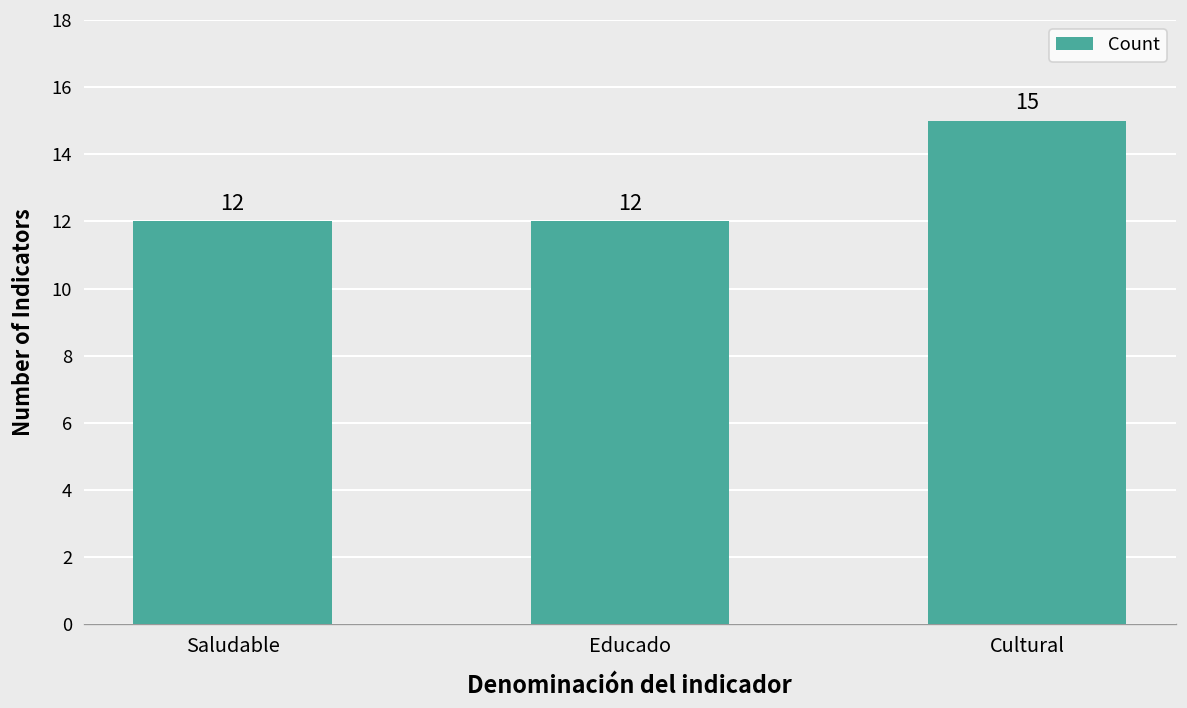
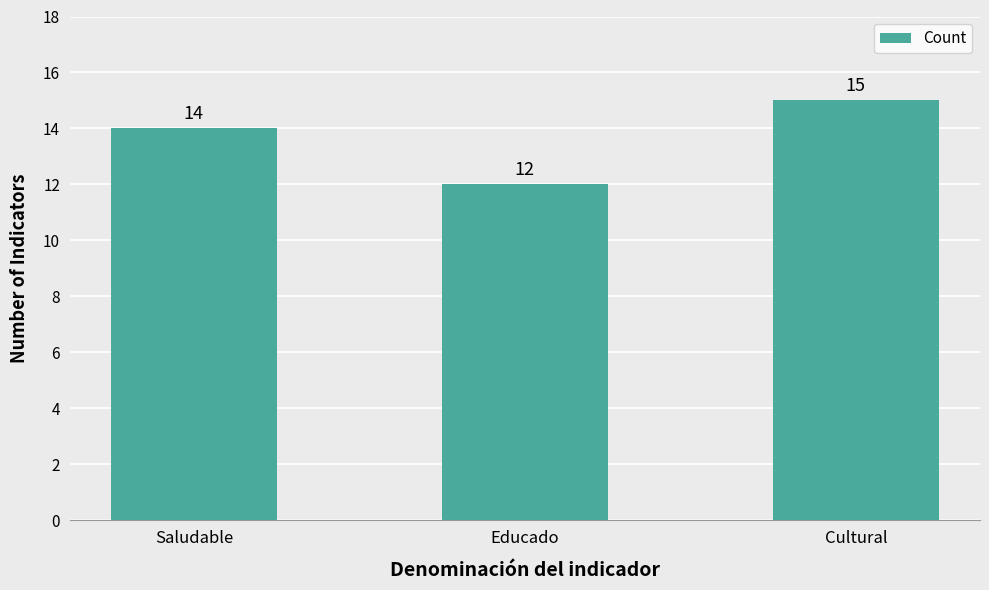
Saludable: 12 -> 14
